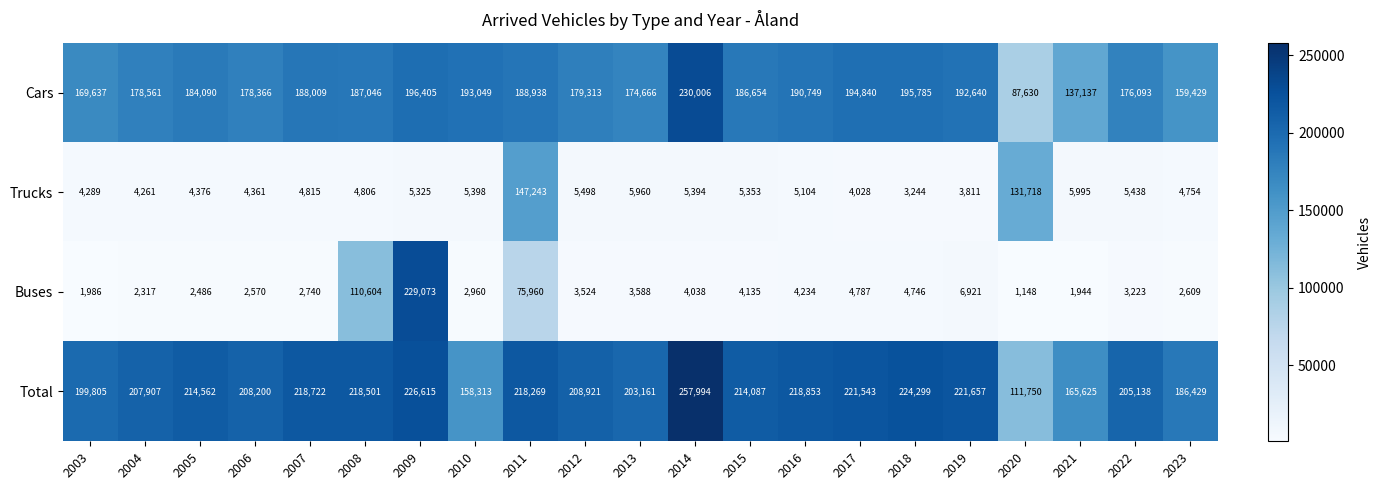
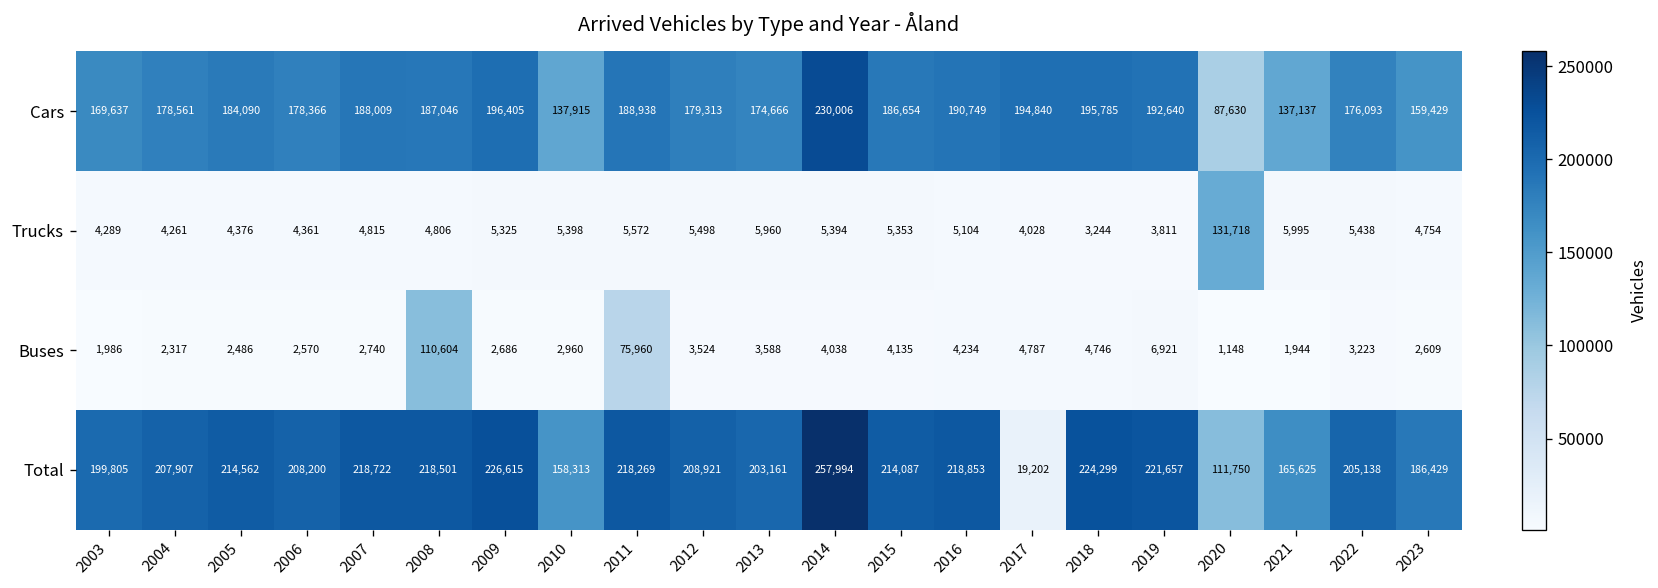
Cars, 2010: 193,049 -> 137,915
Trucks, 2011: 147,243 -> 5,572
Buses, 2009: 229,073 -> 2,686
Total, 2017: 221,543 -> 19,202
